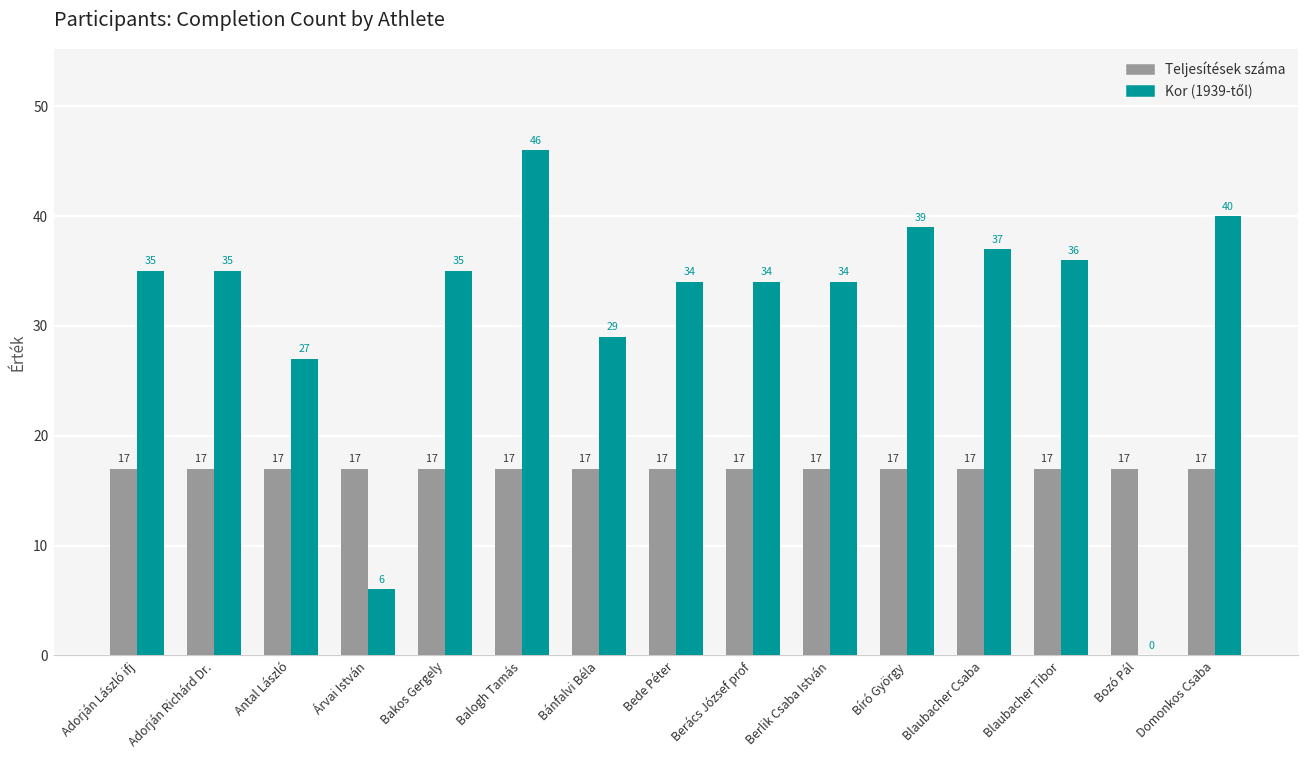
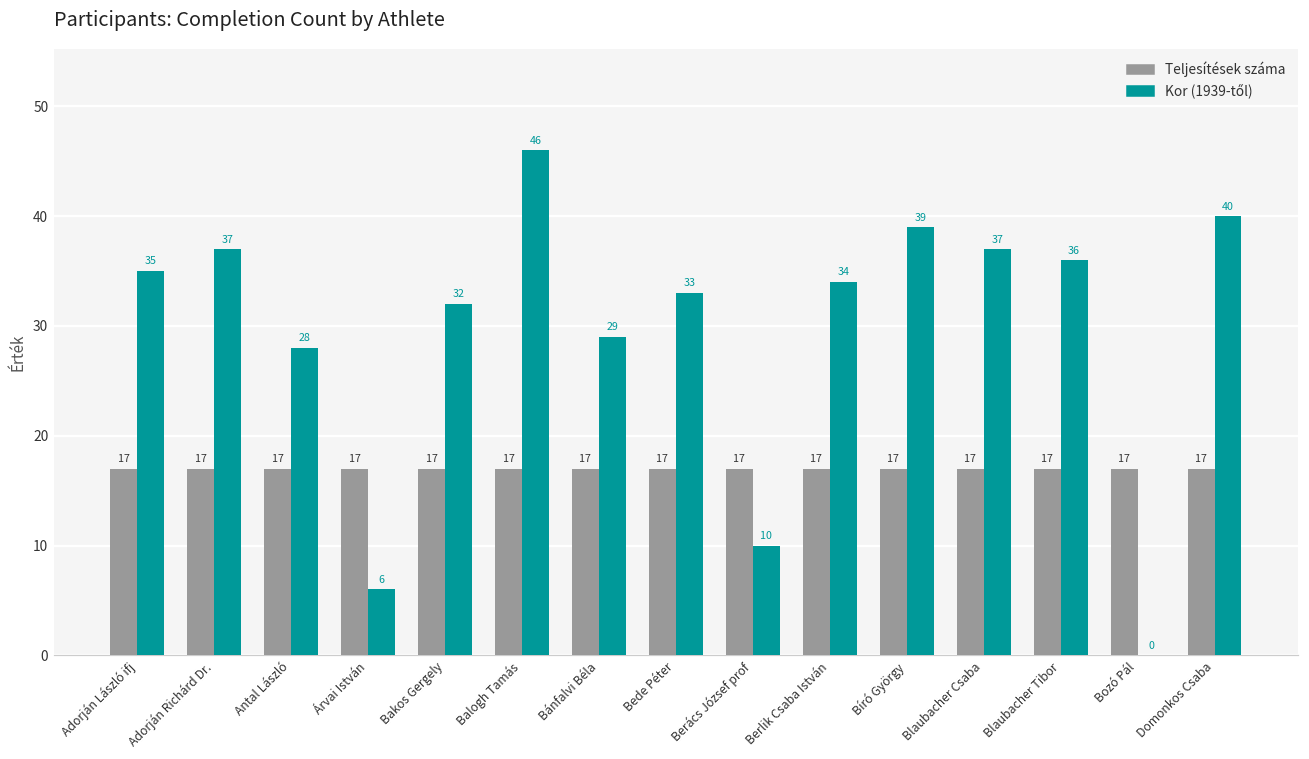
Kor (1939-től), Adorján Richárd Dr.: 35 -> 37
Kor (1939-től), Antal László: 27 -> 28
Kor (1939-től), Bakos Gergely: 35 -> 32
Kor (1939-től), Bede Péter: 34 -> 33
Kor (1939-től), Berács József prof: 34 -> 10
